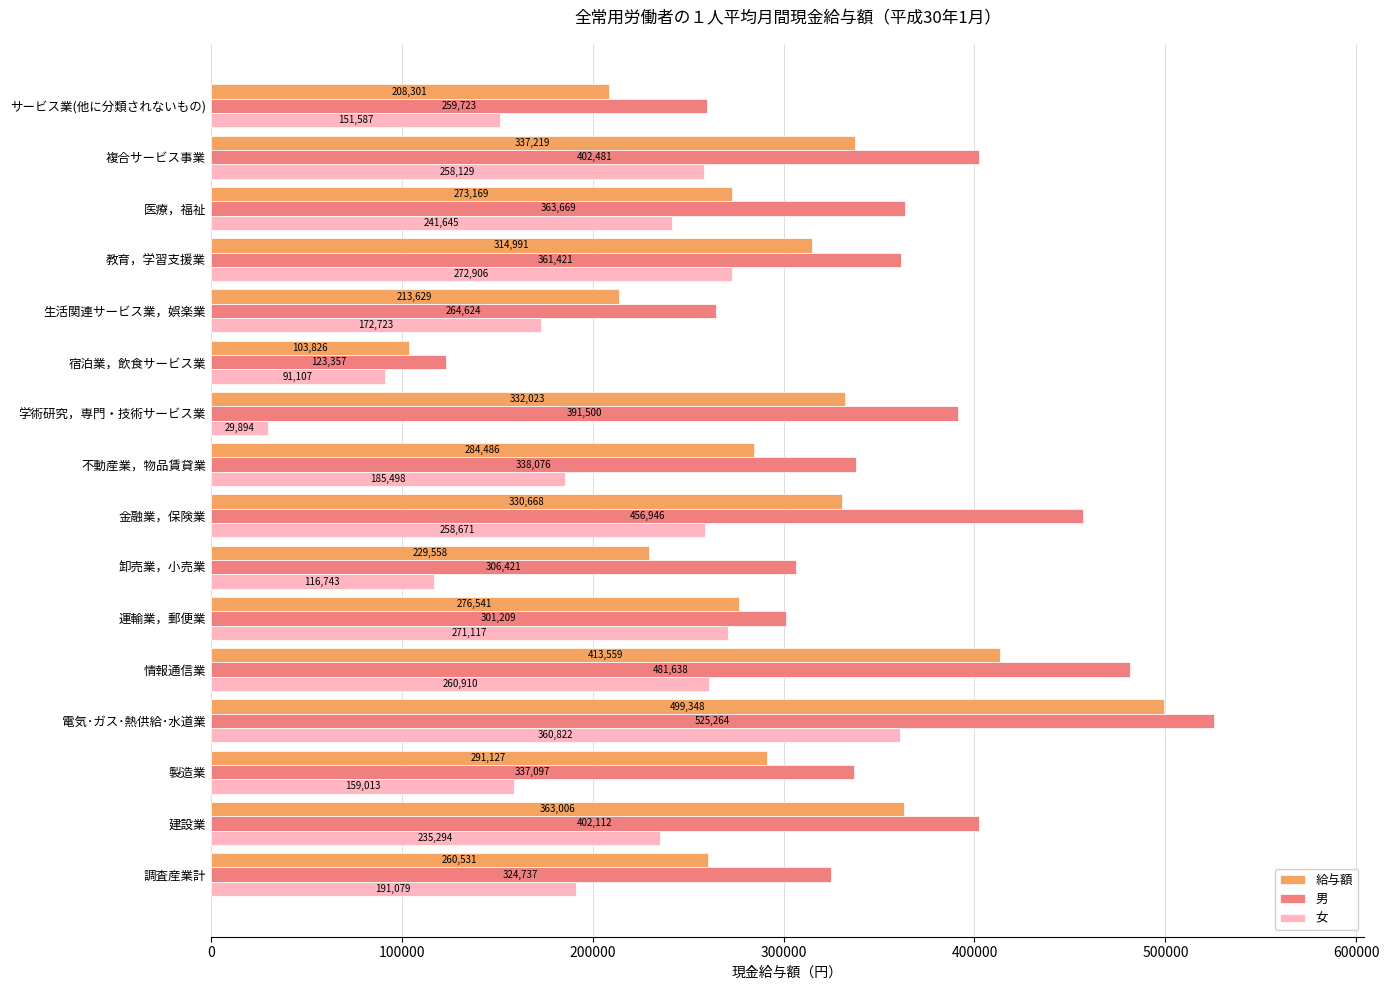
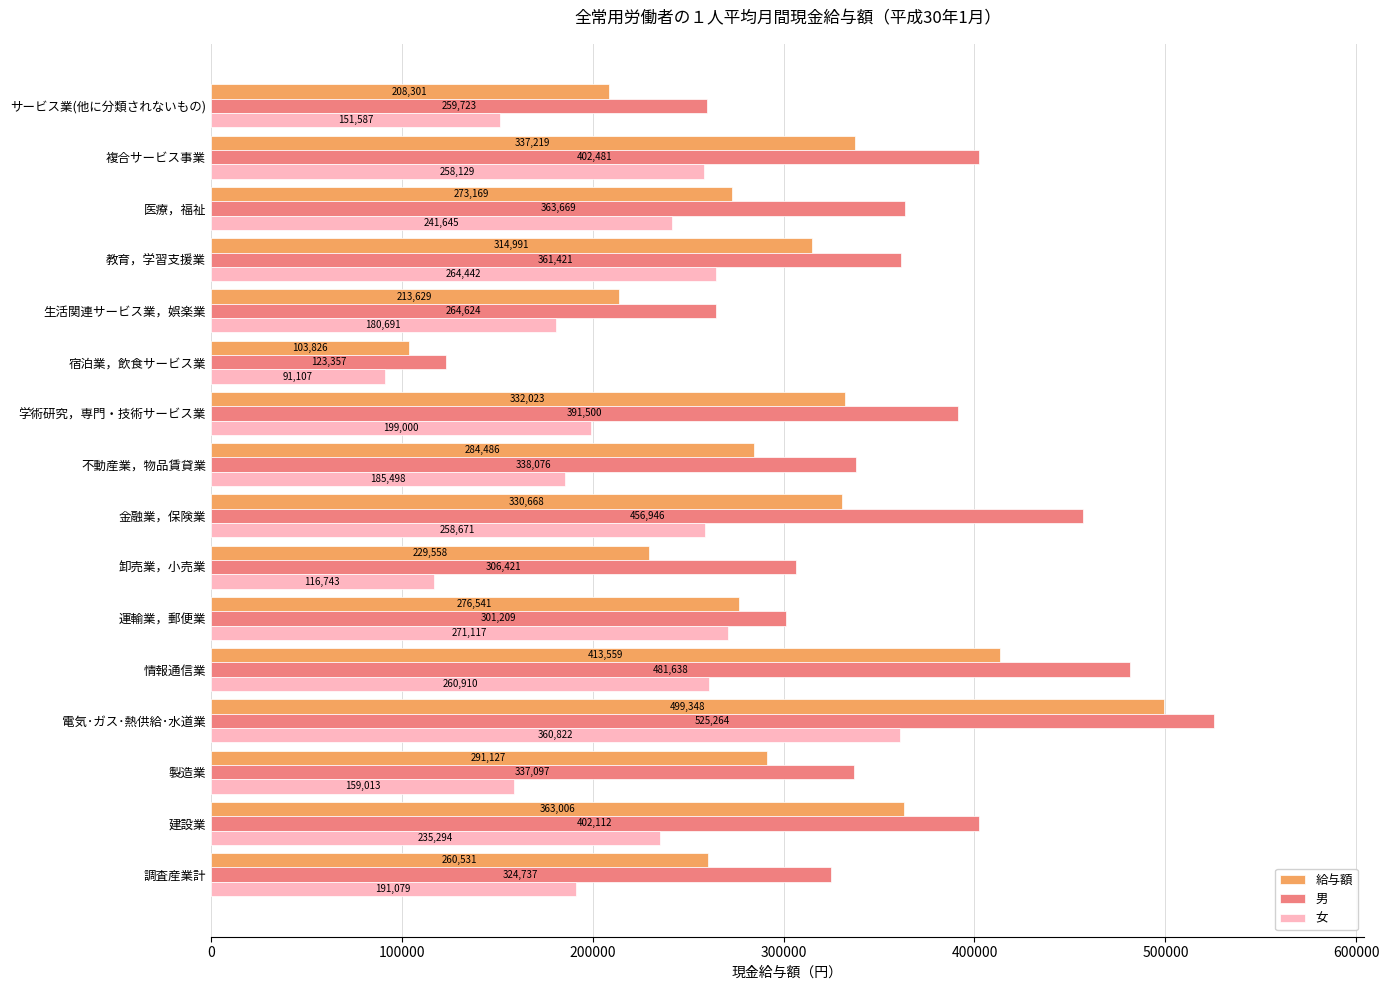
女, 教育，学習支援業: 272,906 -> 264,442
女, 生活関連サービス業，娯楽業: 172,723 -> 180,691
女, 学術研究，専門・技術サービス業: 29,894 -> 199,000
